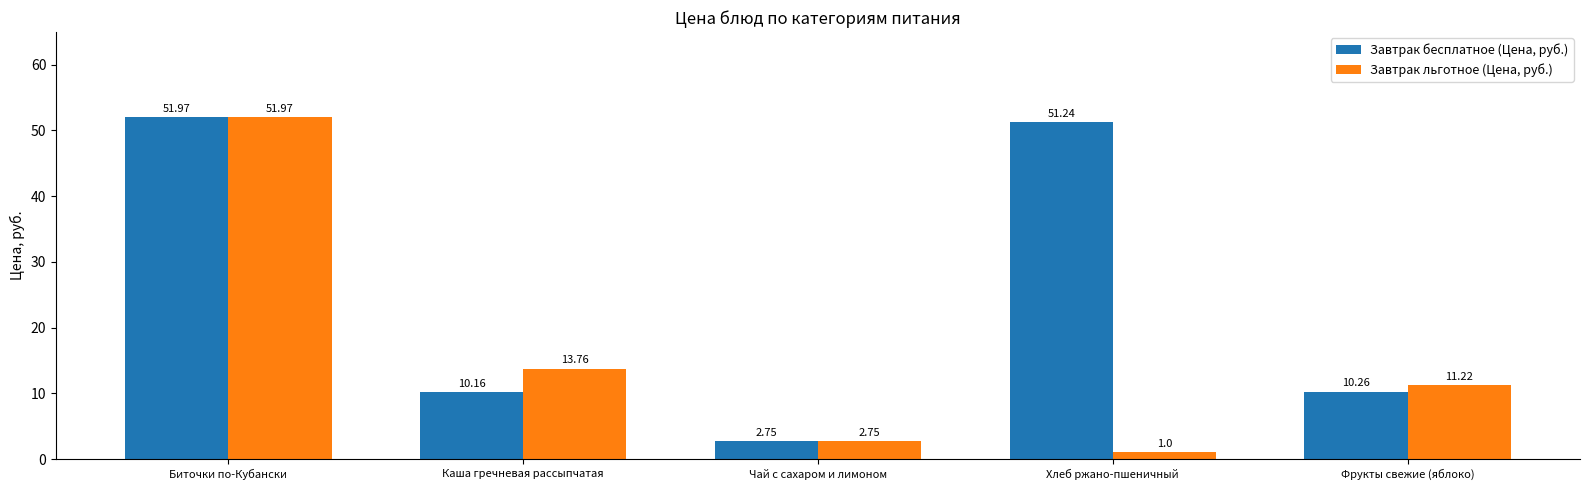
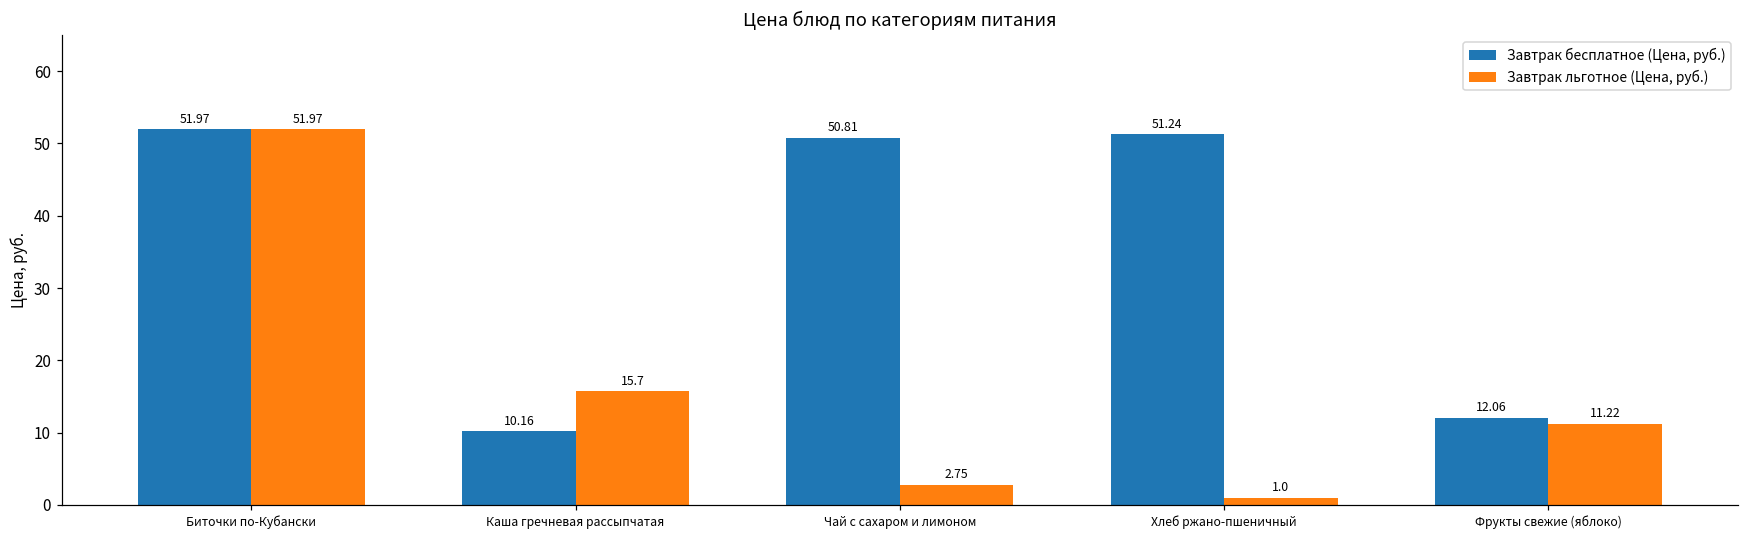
Завтрак льготное (Цена, руб.), Каша гречневая рассыпчатая: 13.76 -> 15.7
Завтрак бесплатное (Цена, руб.), Чай с сахаром и лимоном: 2.75 -> 50.81
Завтрак бесплатное (Цена, руб.), Фрукты свежие (яблоко): 10.26 -> 12.06
